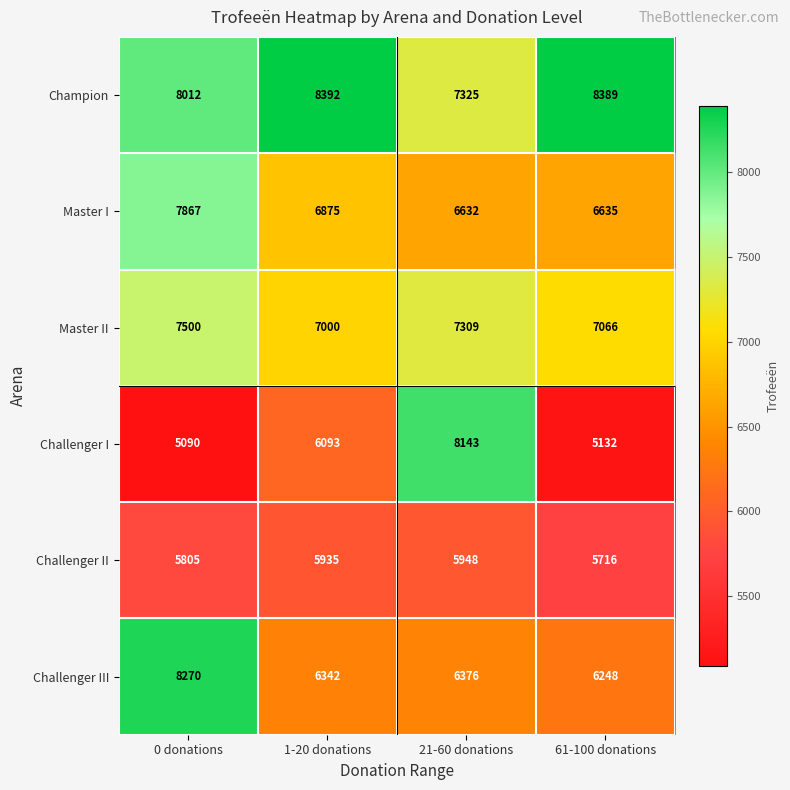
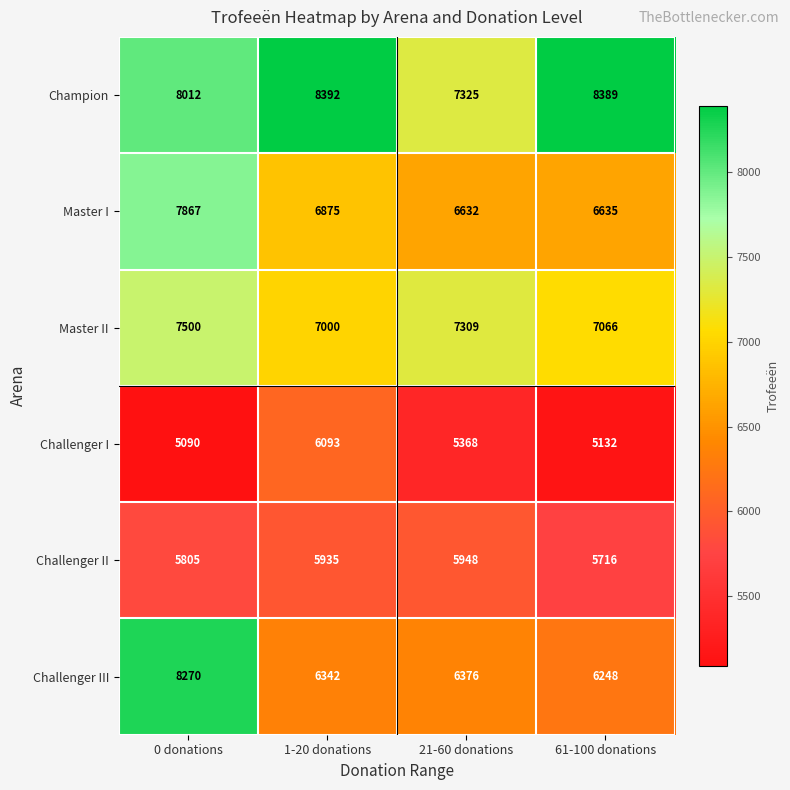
Challenger I, 21-60 donations: 8143 -> 5368
